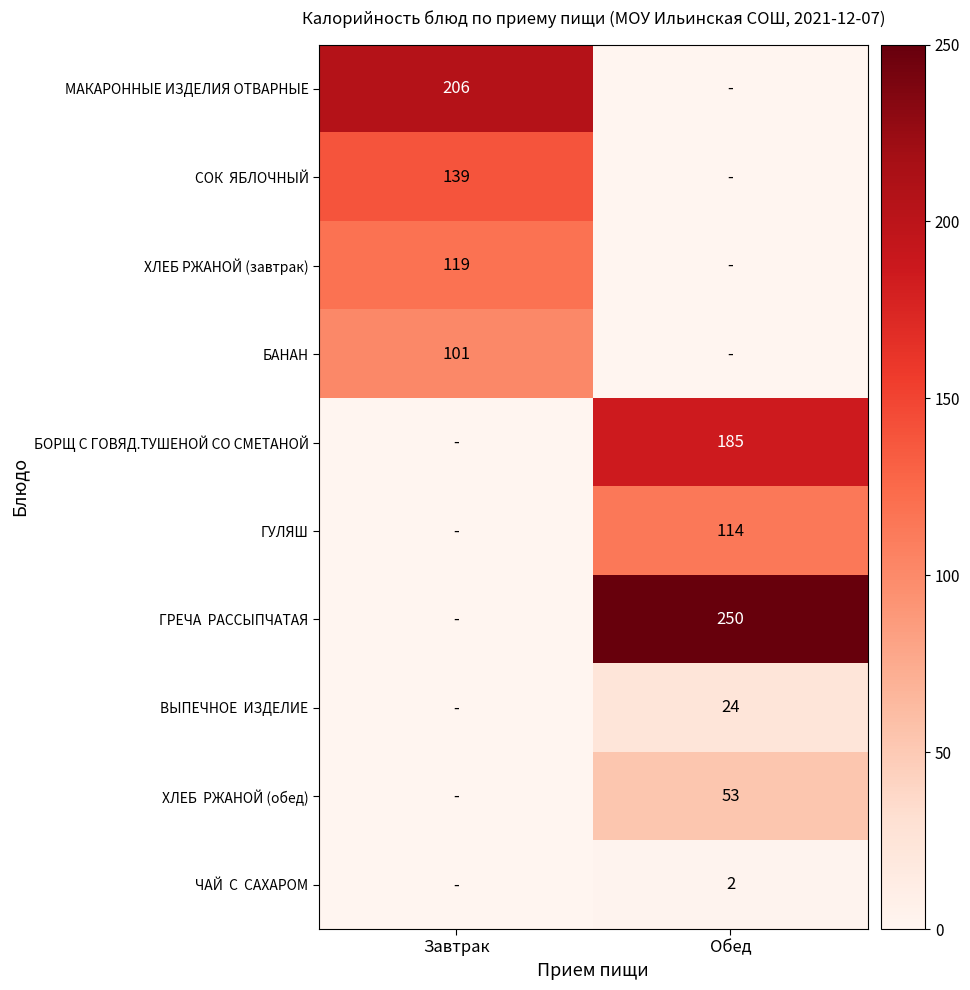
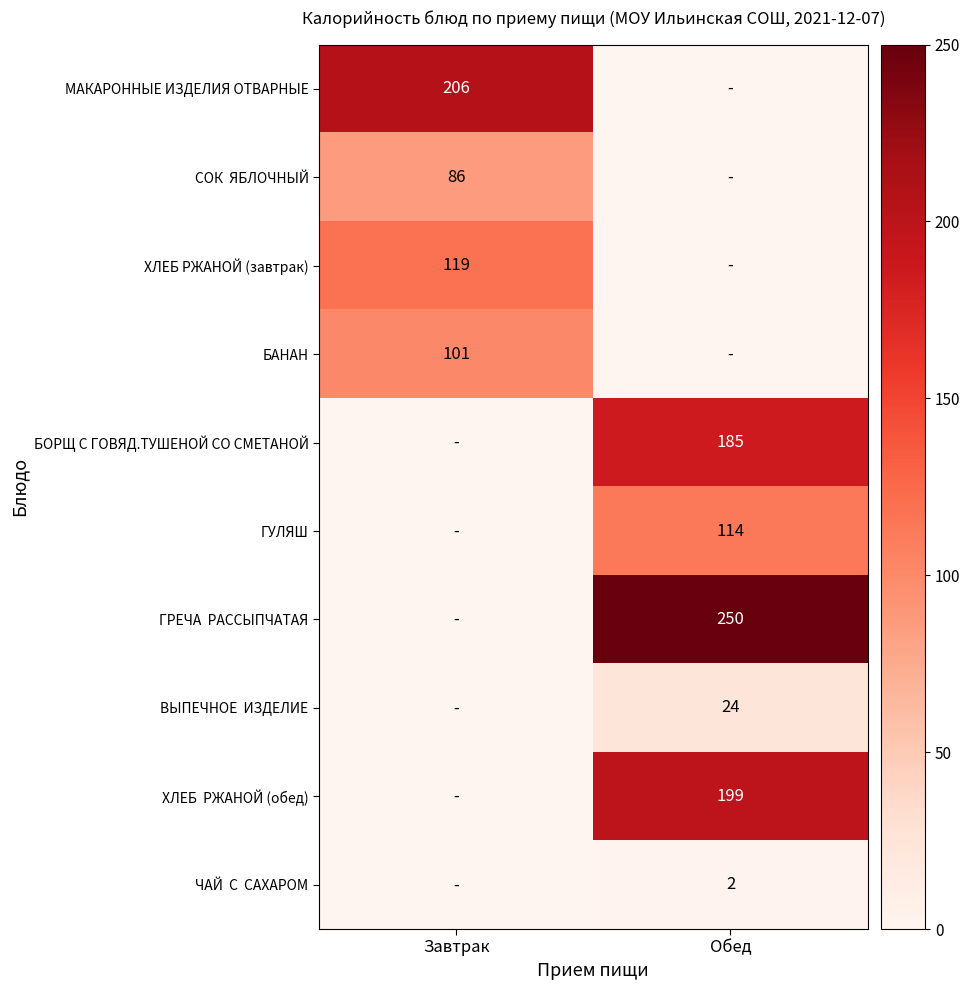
СОК ЯБЛОЧНЫЙ, Завтрак: 139 -> 86
ХЛЕБ РЖАНОЙ (обед), Обед: 53 -> 199
